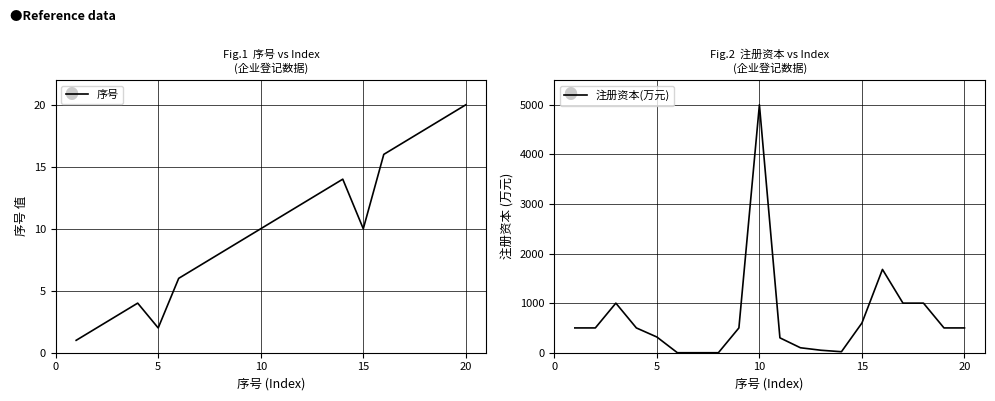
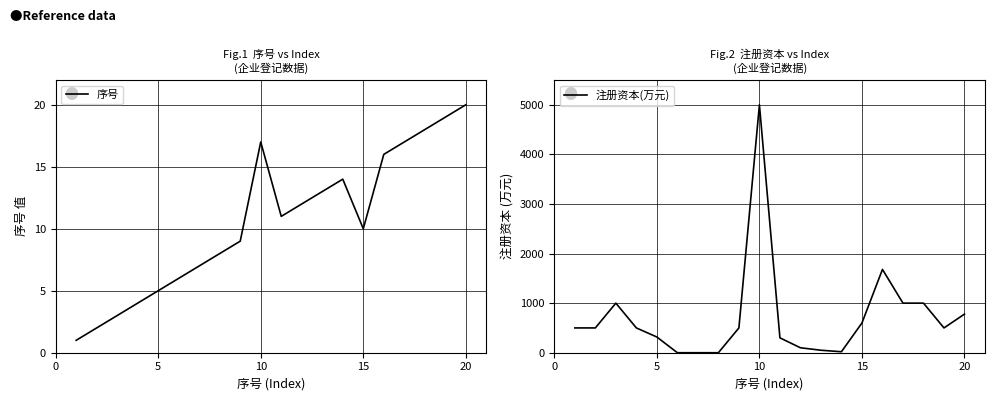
Fig.1 序号 vs Index (企业登记数据), 5: 2 -> 5
Fig.1 序号 vs Index (企业登记数据), 10: 10 -> 17
Fig.2 注册资本 vs Index (企业登记数据), 20: 500 -> 800
